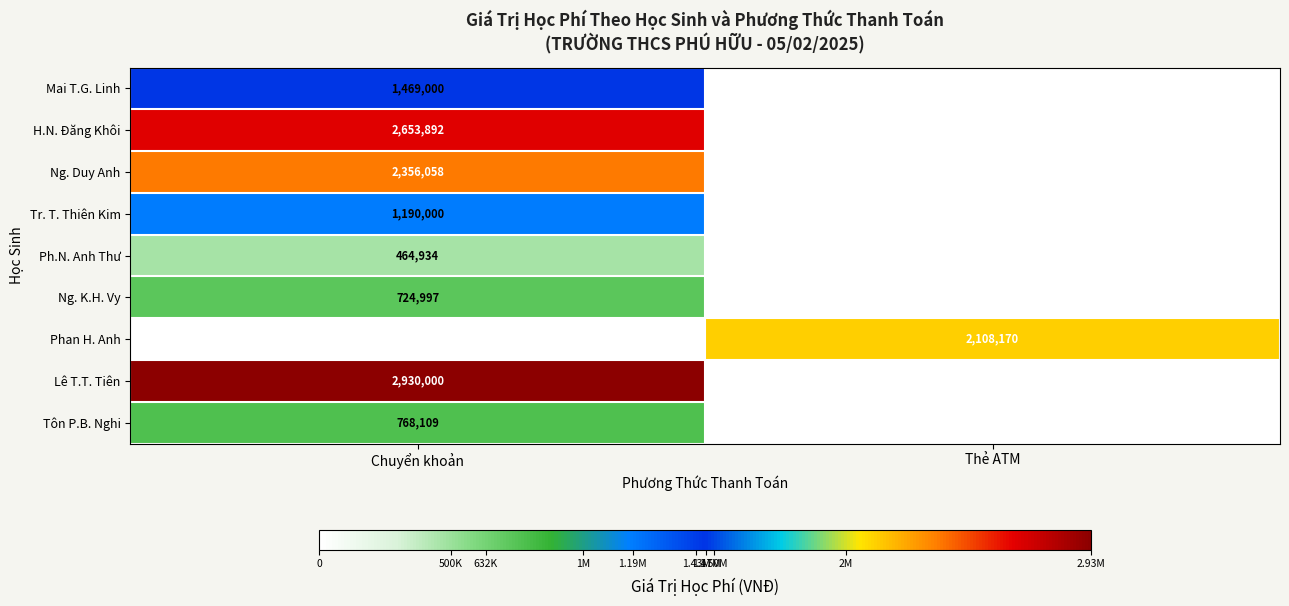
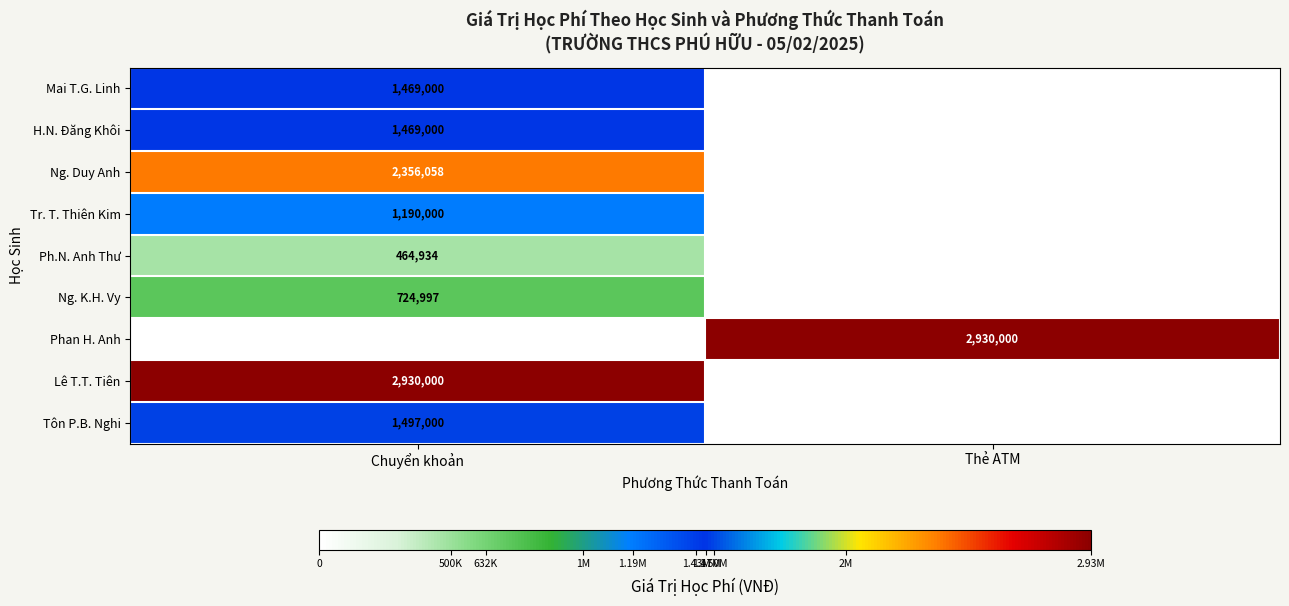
H.N. Đăng Khôi, Chuyển khoản: 2,653,892 -> 1,469,000
Phan H. Anh, Thẻ ATM: 2,108,170 -> 2,930,000
Tôn P.B. Nghi, Chuyển khoản: 768,109 -> 1,497,000
